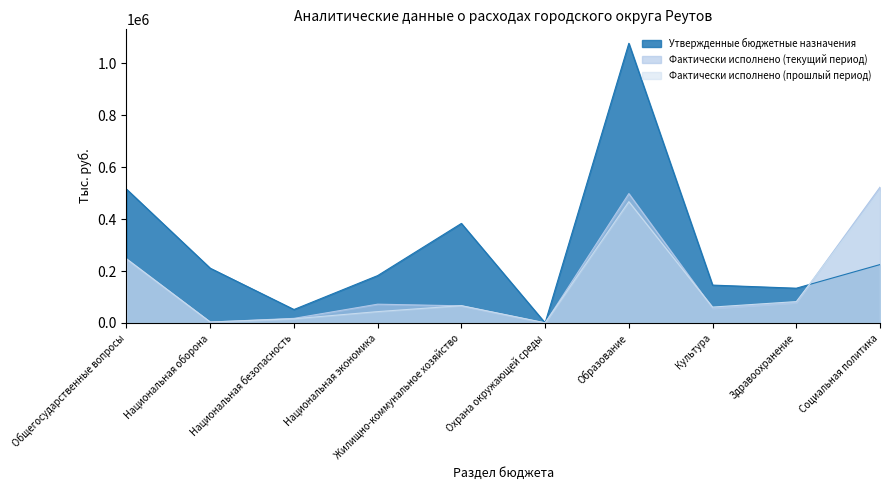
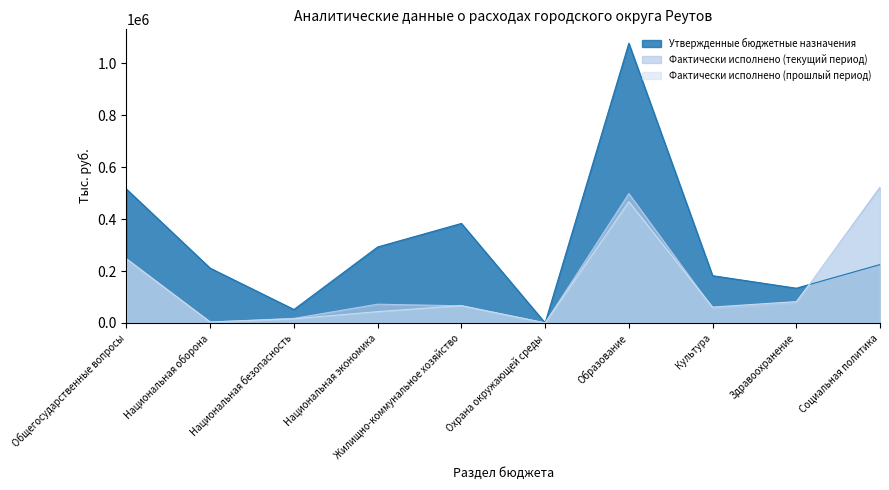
Утвержденные бюджетные назначения, Национальная экономика: 180000 -> 290000
Утвержденные бюджетные назначения, Культура: 150000 -> 180000
